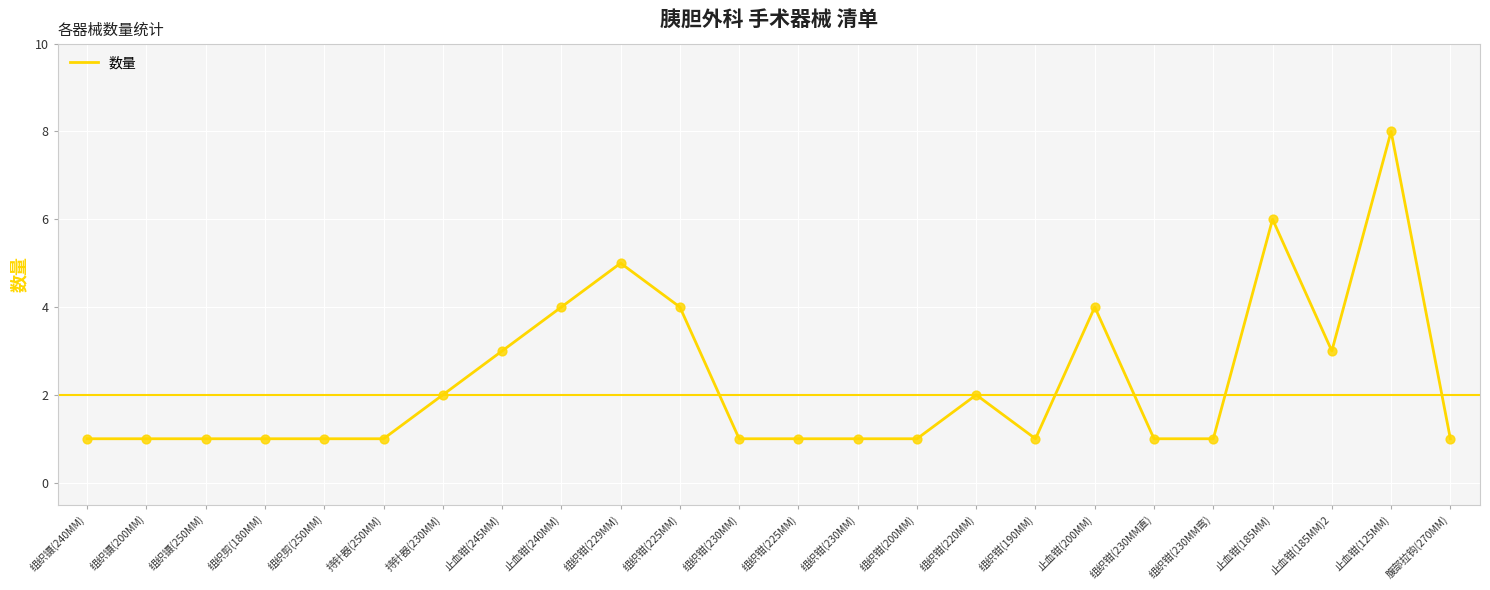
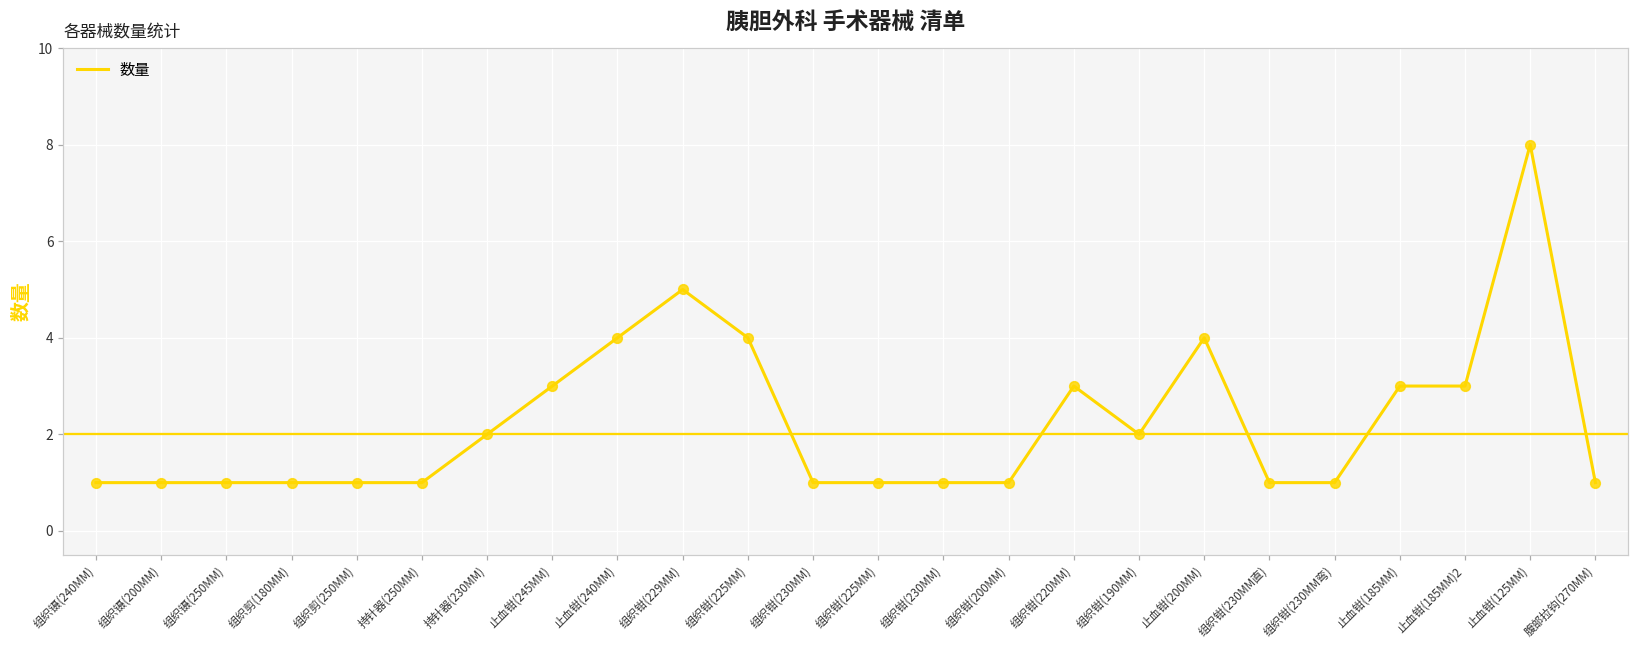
组织钳(220MM): 2 -> 3
组织钳(190MM): 1 -> 2
止血钳(185MM): 6 -> 3
